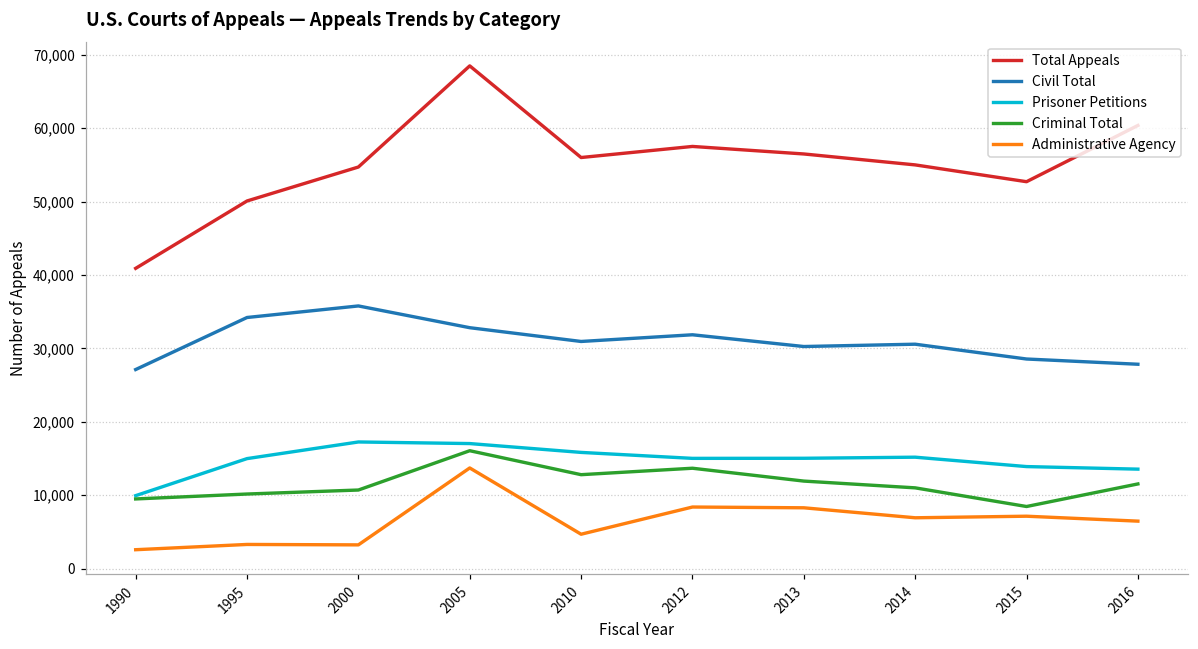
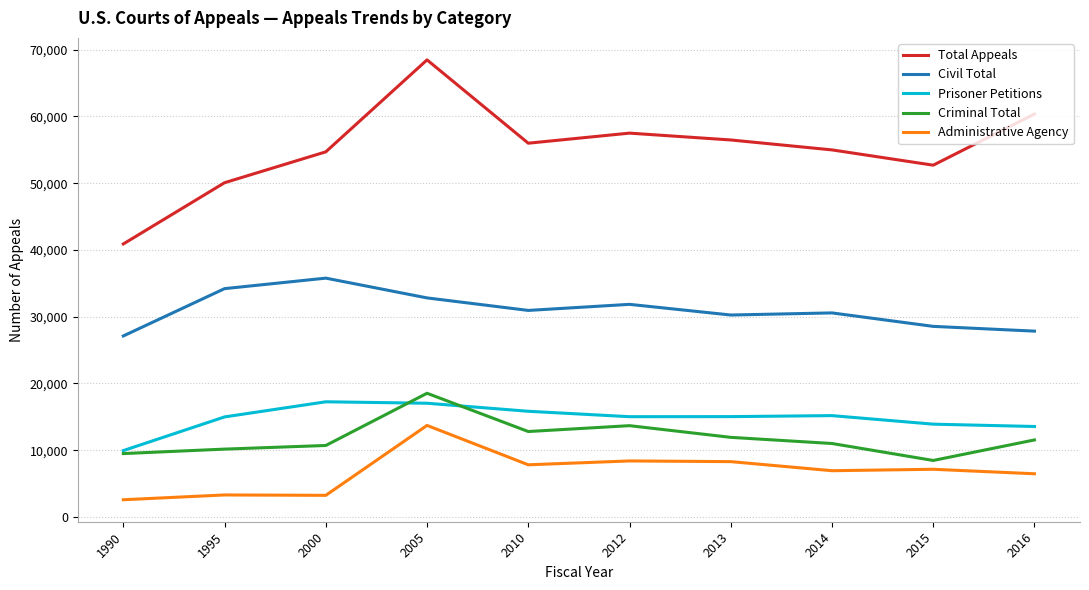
Criminal Total, 2005: 16,000 -> 19,000
Administrative Agency, 2010: 5,000 -> 8,000
